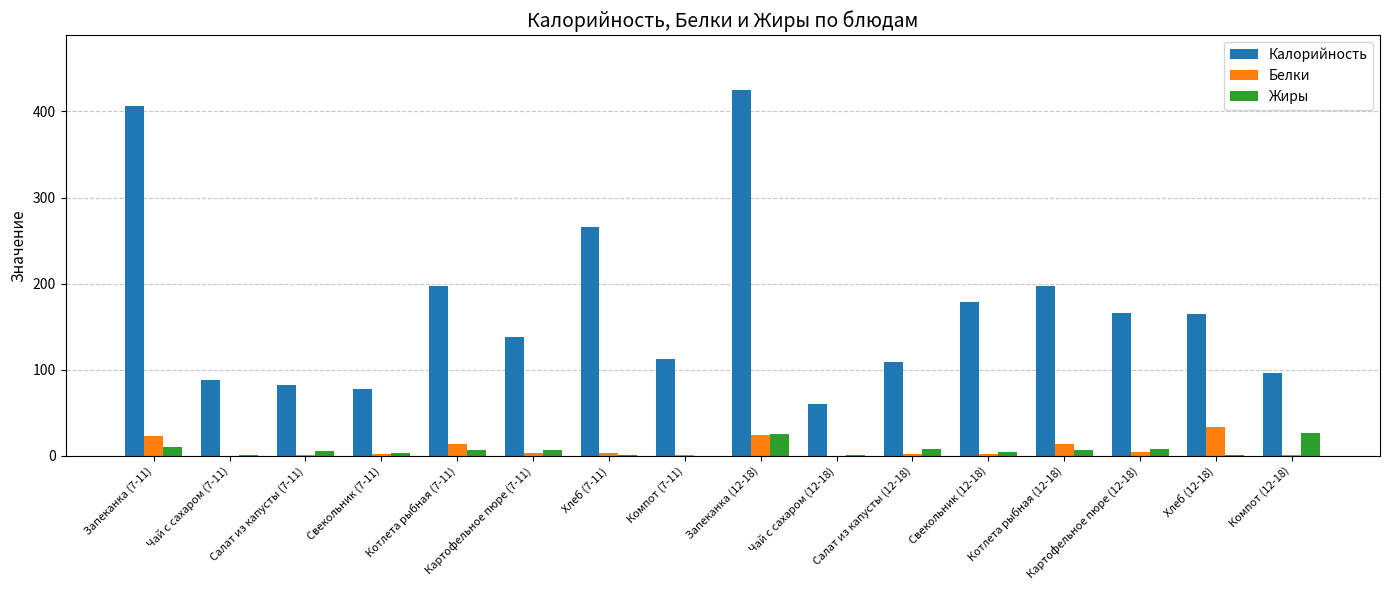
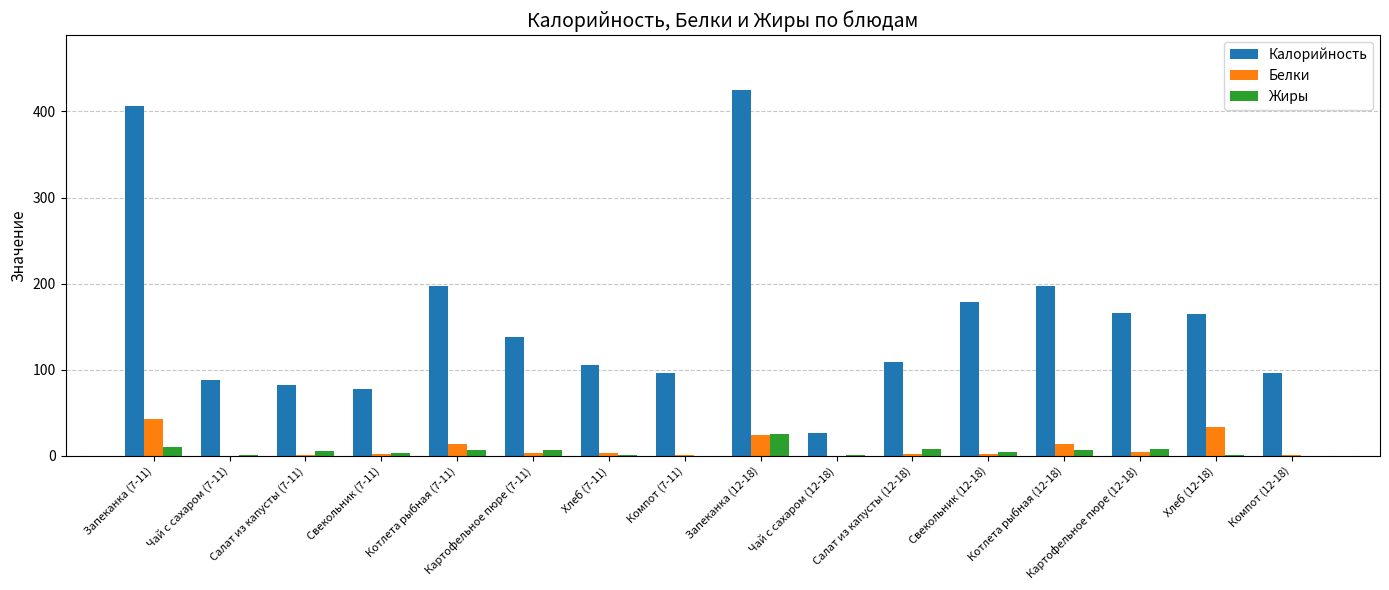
Белки, Запеканка (7-11): 20 -> 40
Калорийность, Хлеб (7-11): 270 -> 110
Калорийность, Компот (7-11): 110 -> 100
Калорийность, Чай с сахаром (12-18): 60 -> 30
Жиры, Компот (12-18): 30 -> 0
